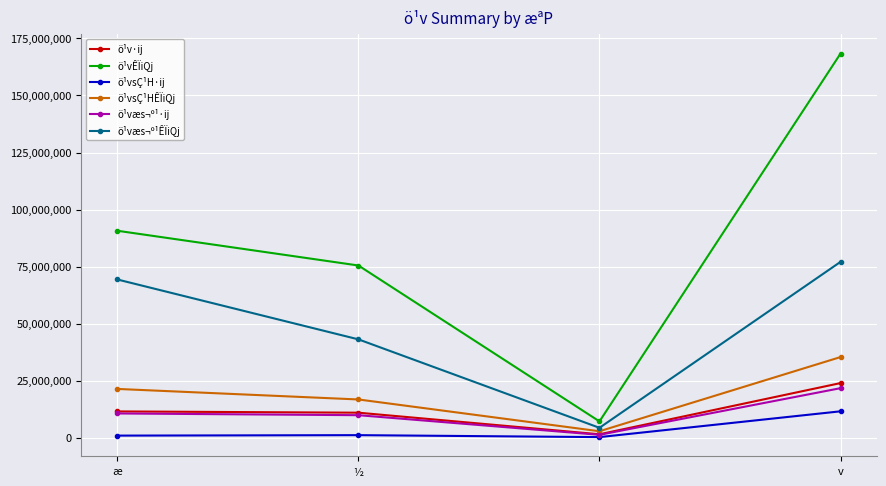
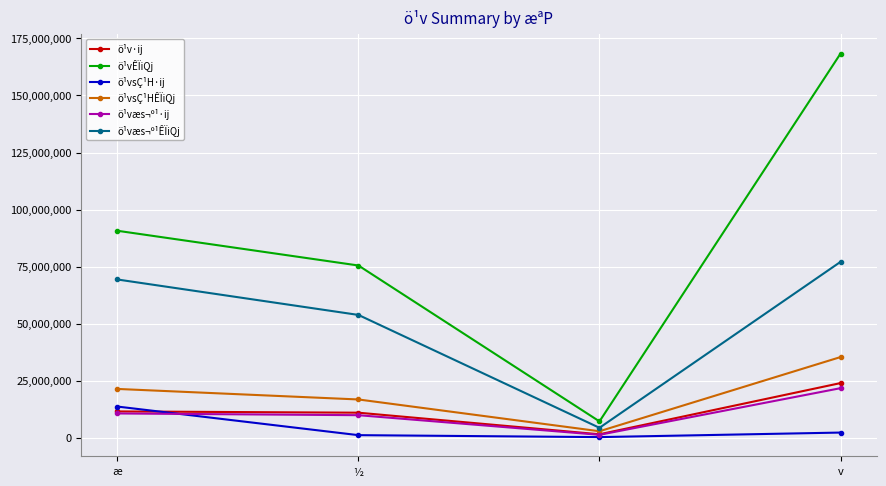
ö¹vsÇ¹H·ij, æ: 1,000,000 -> 14,000,000
ö¹væs¬º¹ÊÏiQj, ½: 43,000,000 -> 54,000,000
ö¹vsÇ¹H·ij, v: 12,000,000 -> 2,000,000
